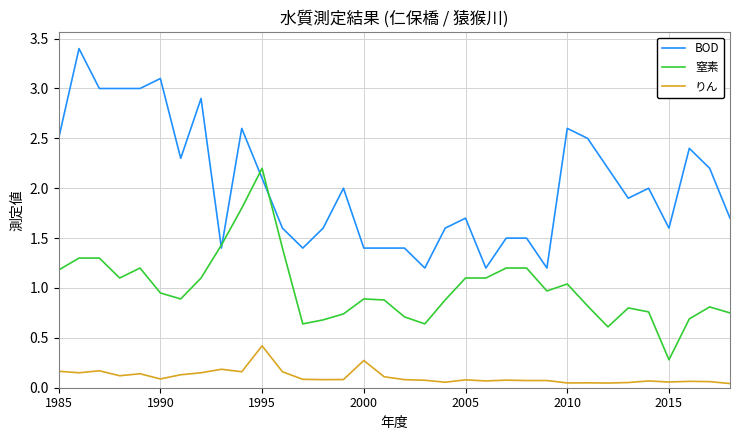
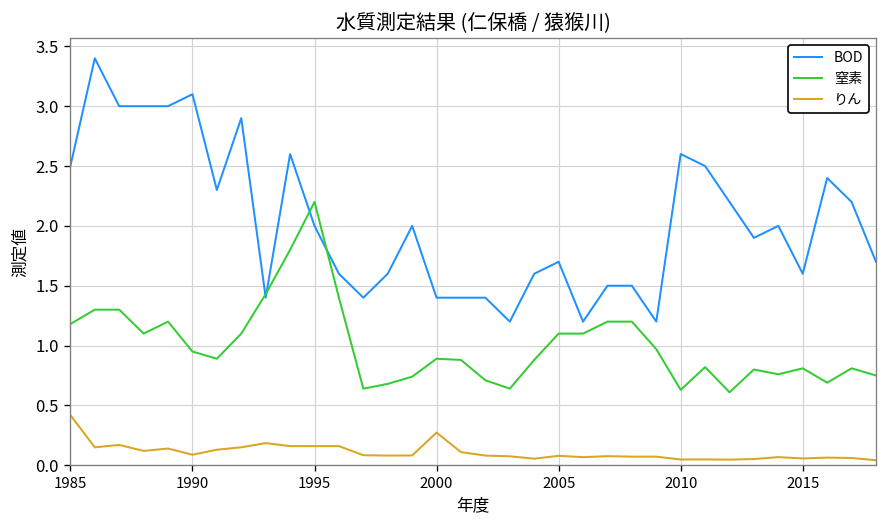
りん, 1985: 0.2 -> 0.4
BOD, 1995: 2.1 -> 2.0
りん, 1995: 0.4 -> 0.2
窒素, 2010: 1.0 -> 0.6
窒素, 2015: 0.3 -> 0.8
